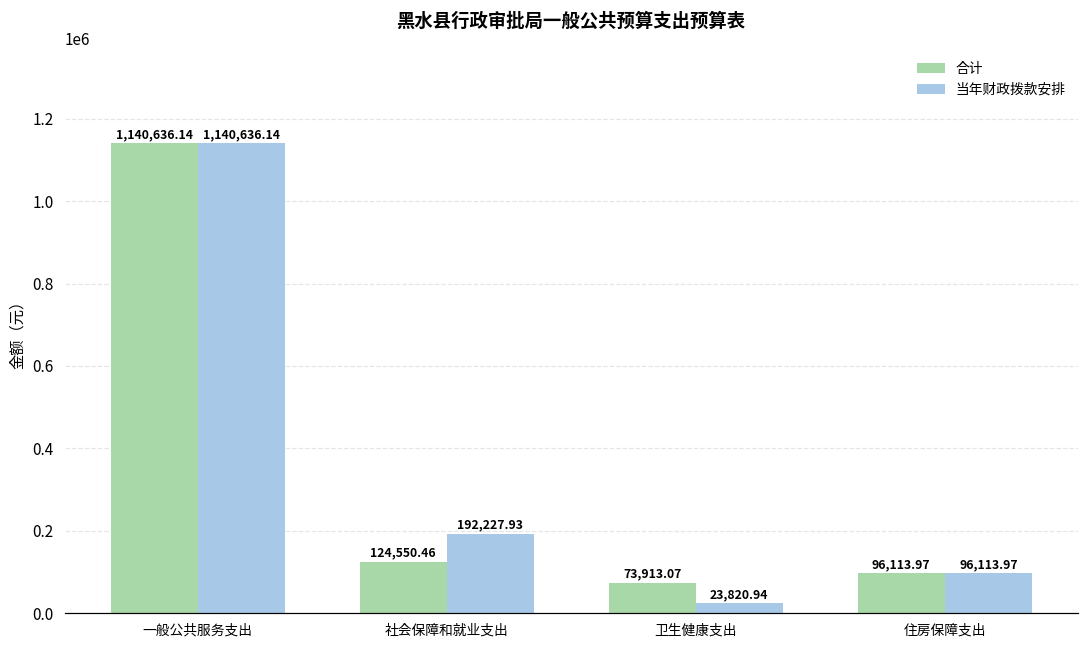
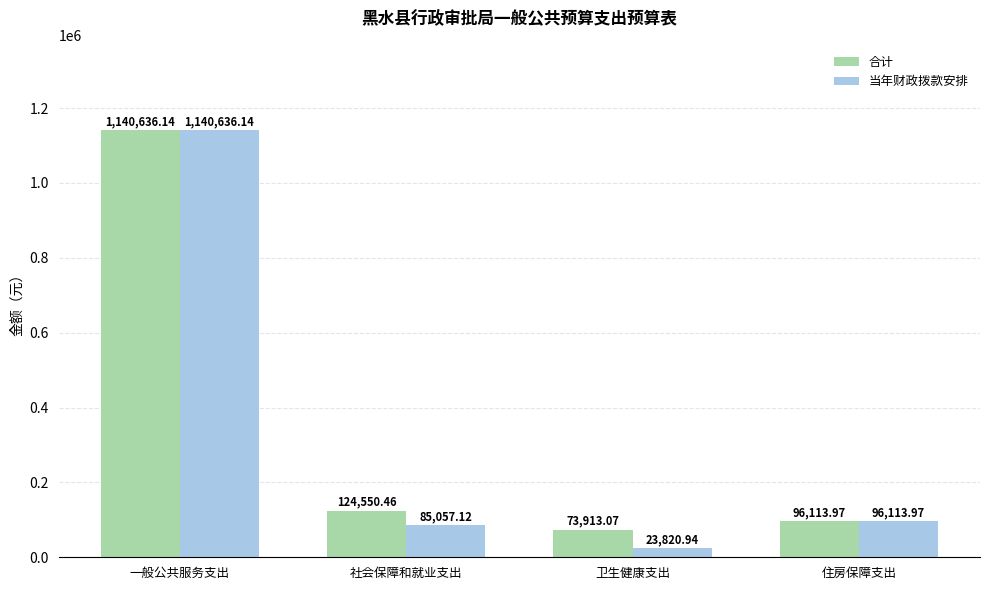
当年财政拨款安排, 社会保障和就业支出: 192,227.93 -> 85,057.12
